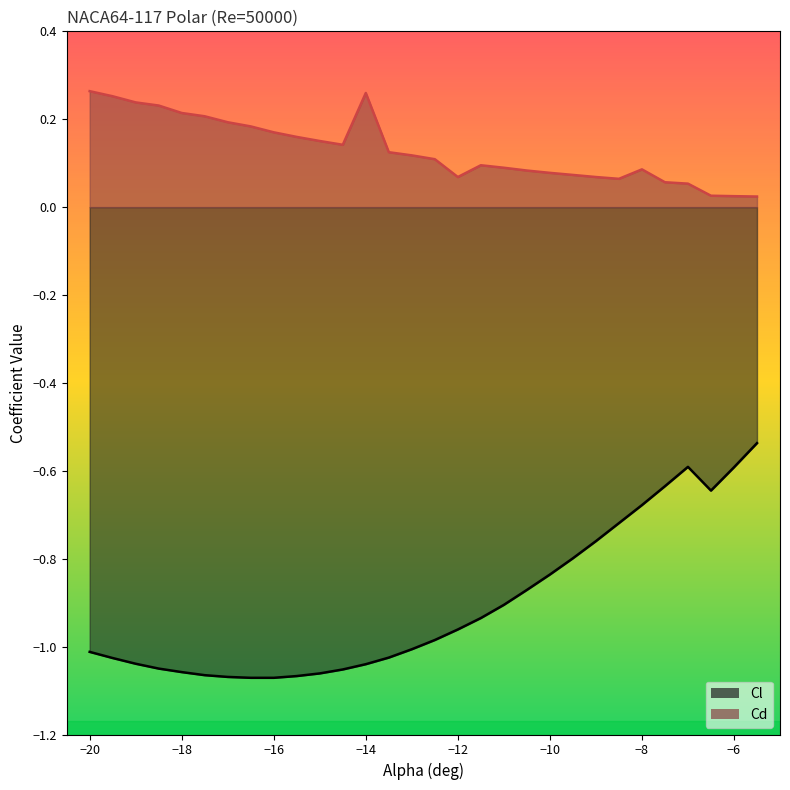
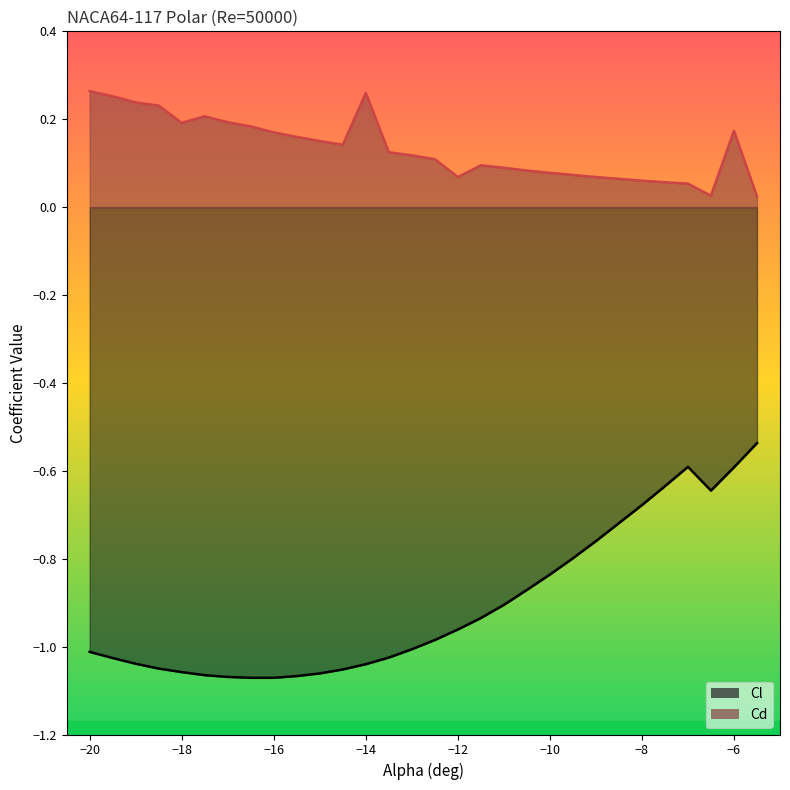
Cd, −18: 0.21 -> 0.19
Cd, −8: 0.09 -> 0.06
Cd, −6: 0.02 -> 0.17
